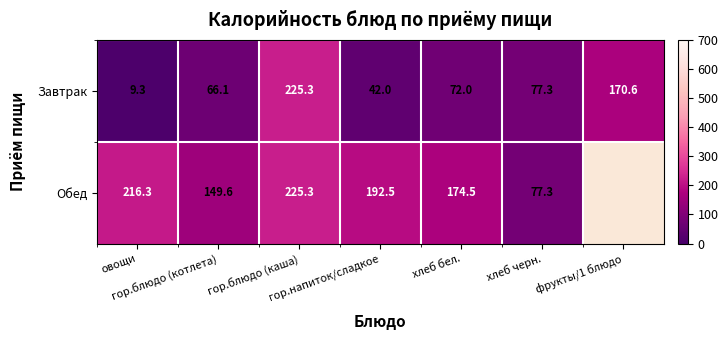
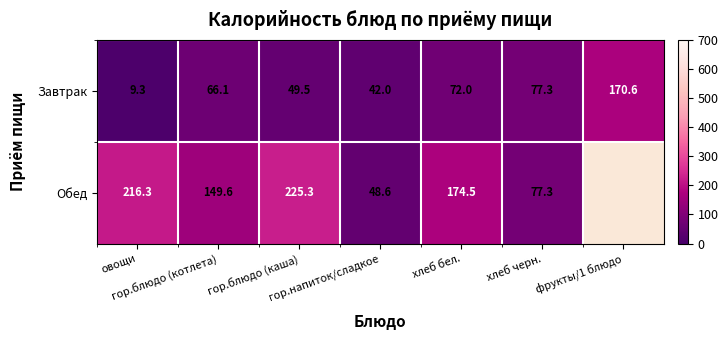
Завтрак, гор.блюдо (каша): 225.3 -> 49.5
Обед, гор.напиток/сладкое: 192.5 -> 48.6
